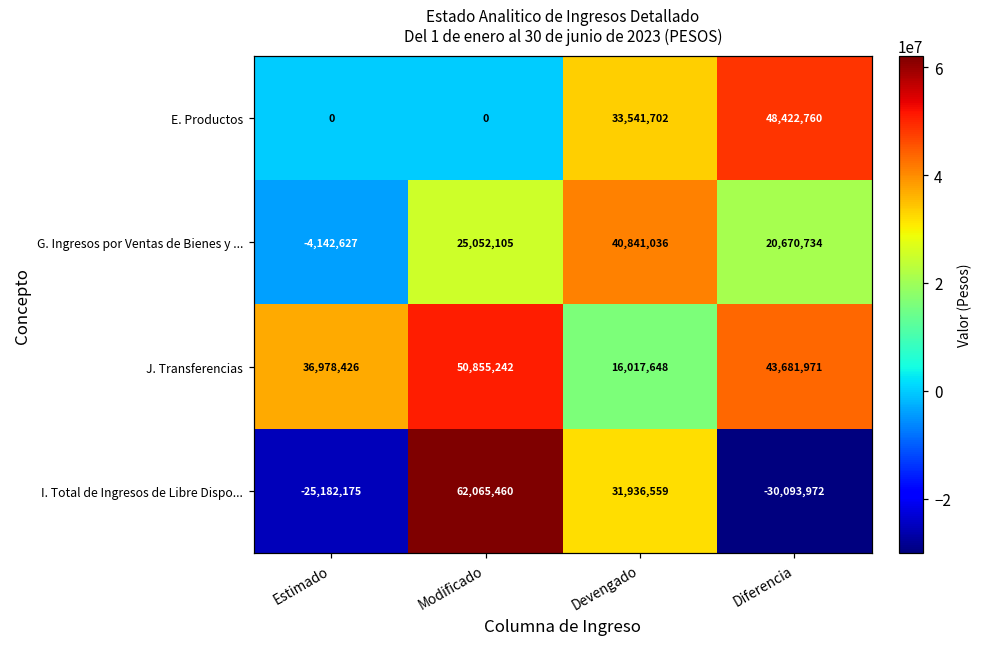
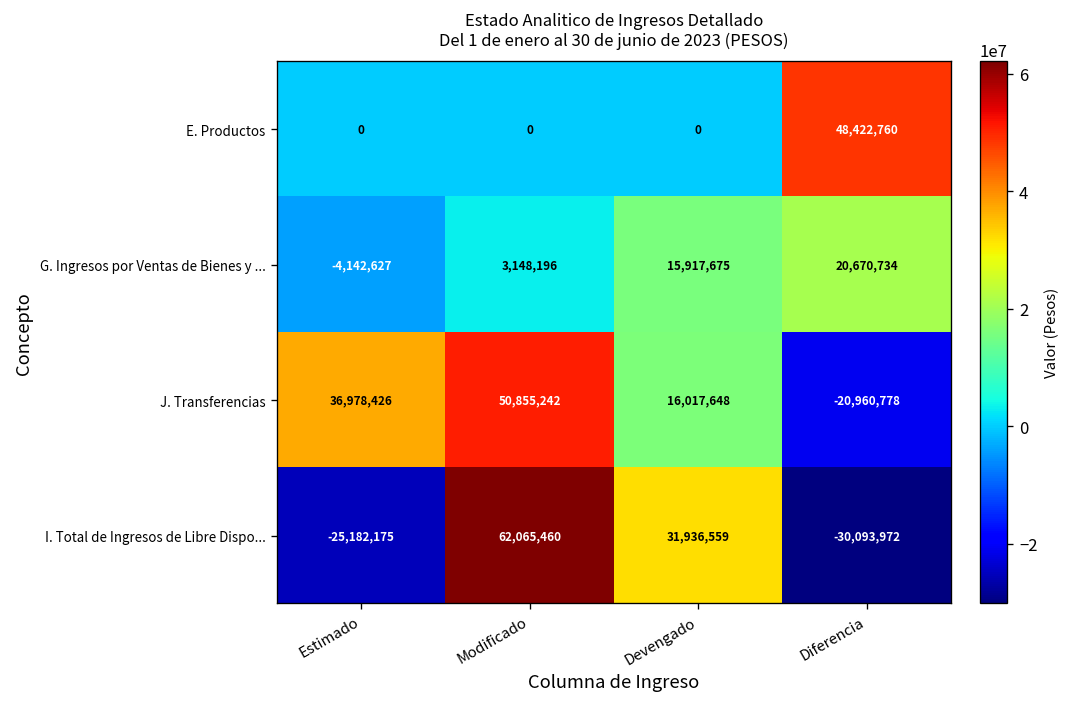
E. Productos, Devengado: 33,541,702 -> 0
G. Ingresos por Ventas de Bienes y ..., Modificado: 25,052,105 -> 3,148,196
G. Ingresos por Ventas de Bienes y ..., Devengado: 40,841,036 -> 15,917,675
J. Transferencias, Diferencia: 43,681,971 -> -20,960,778
